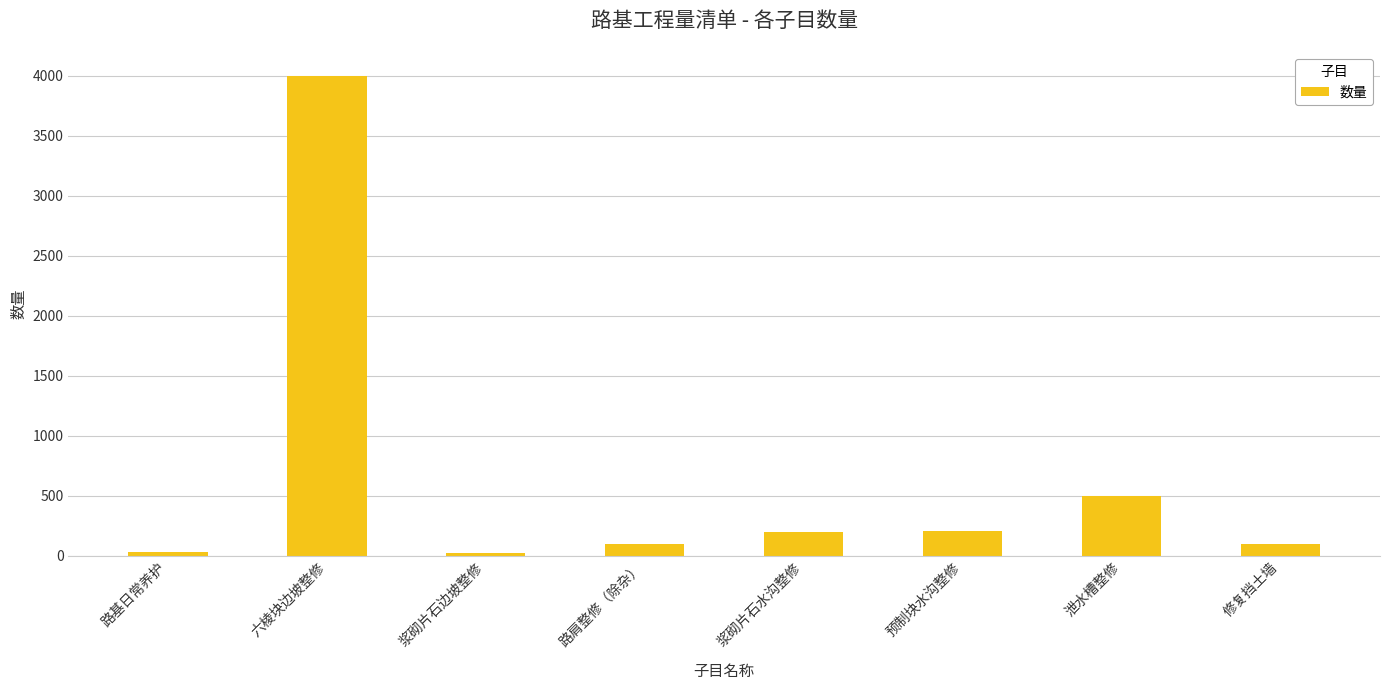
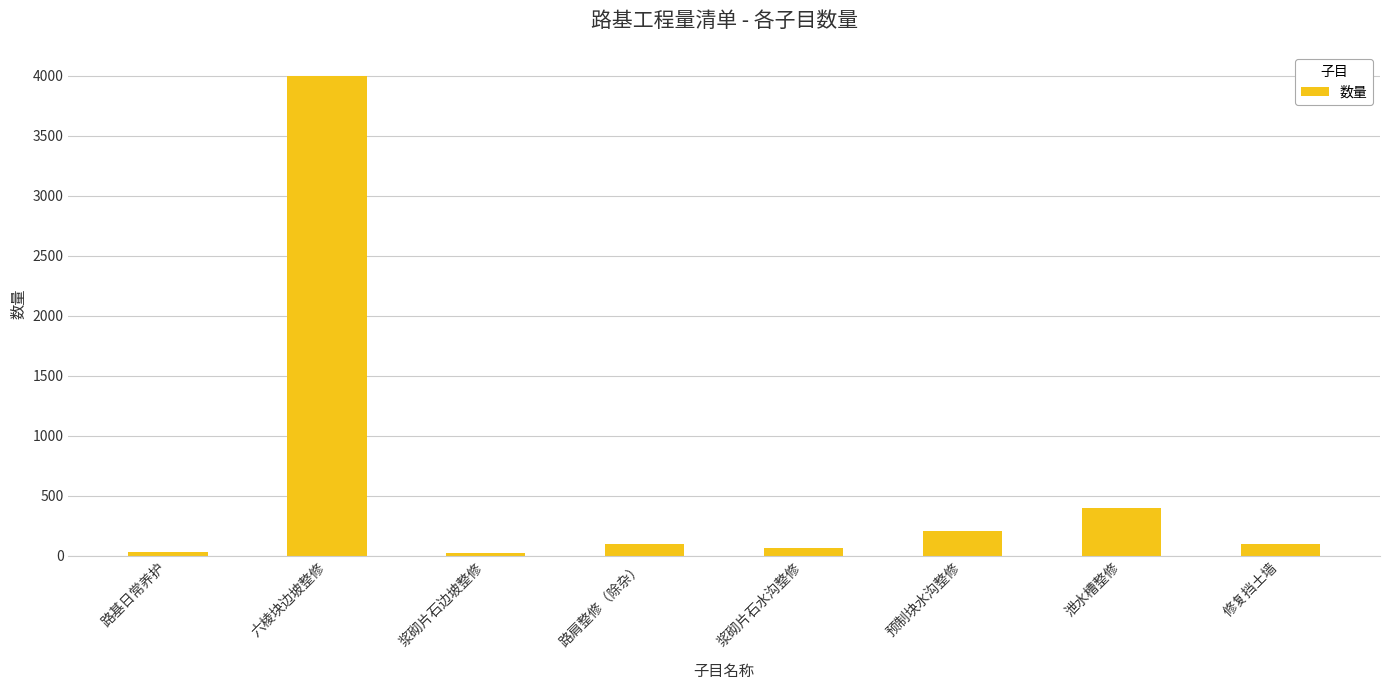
浆砌片石水沟整修: 200 -> 70
泄水槽整修: 500 -> 400
